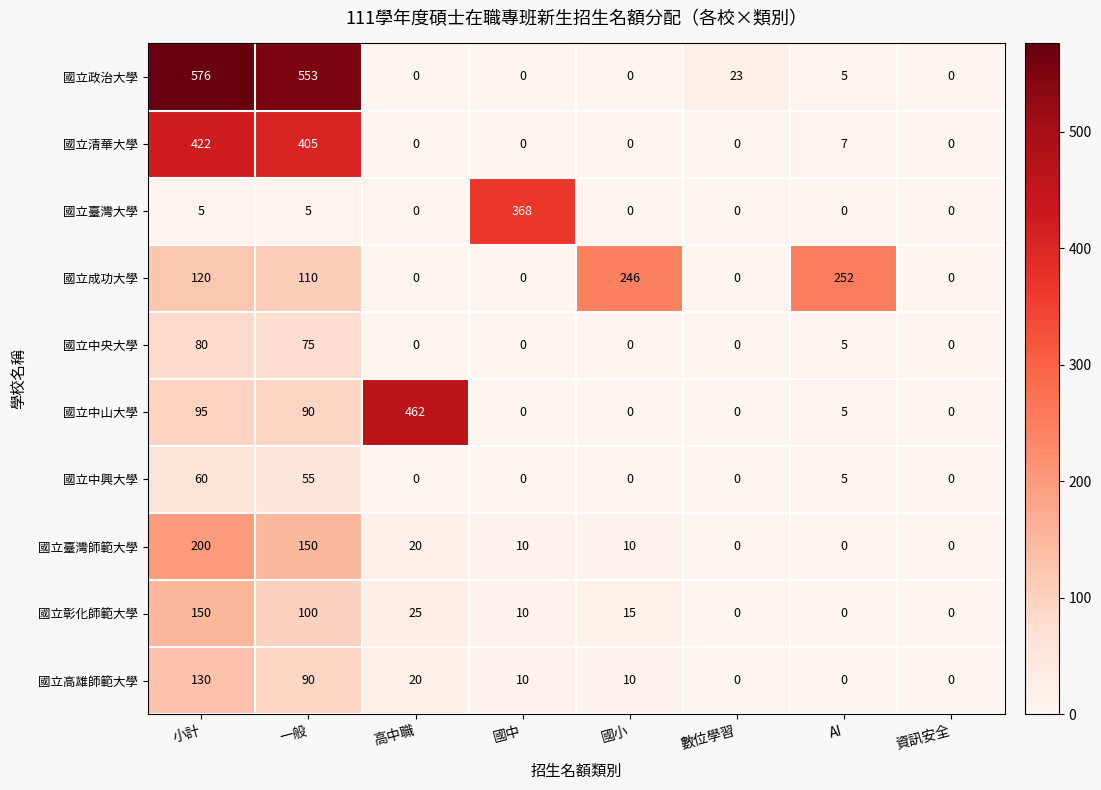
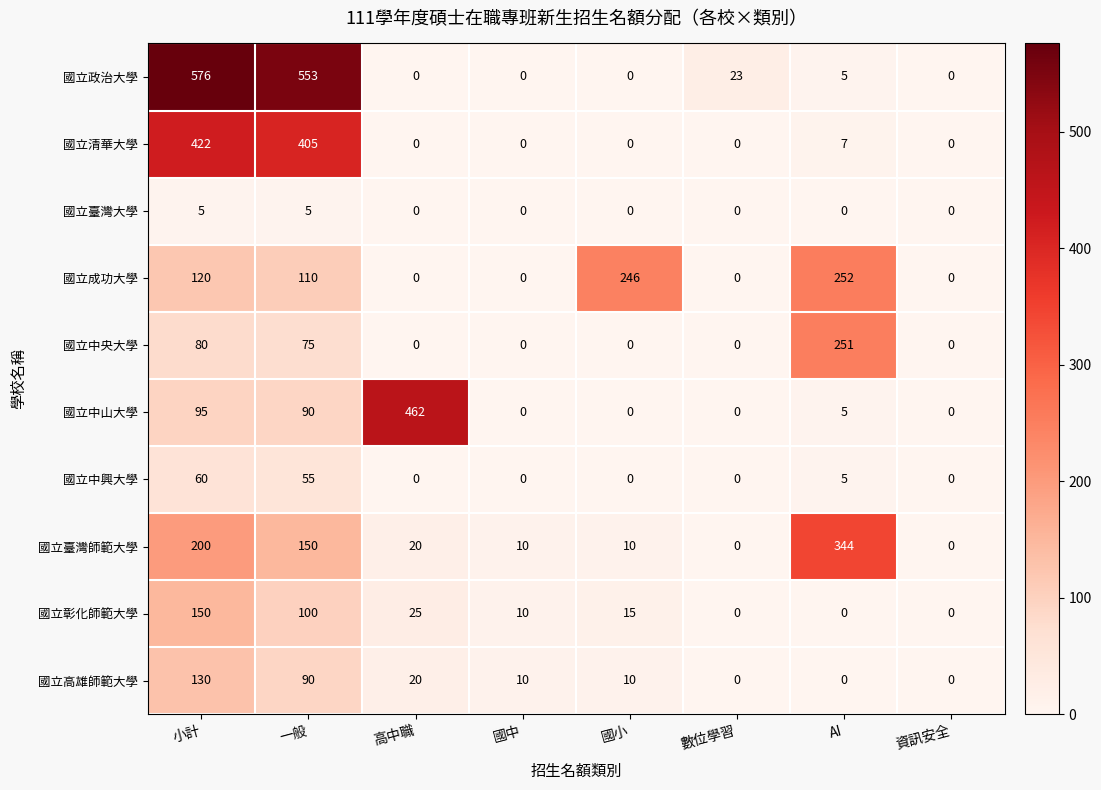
國立臺灣大學, 國中: 368 -> 0
國立中央大學, AI: 5 -> 251
國立臺灣師範大學, AI: 0 -> 344
